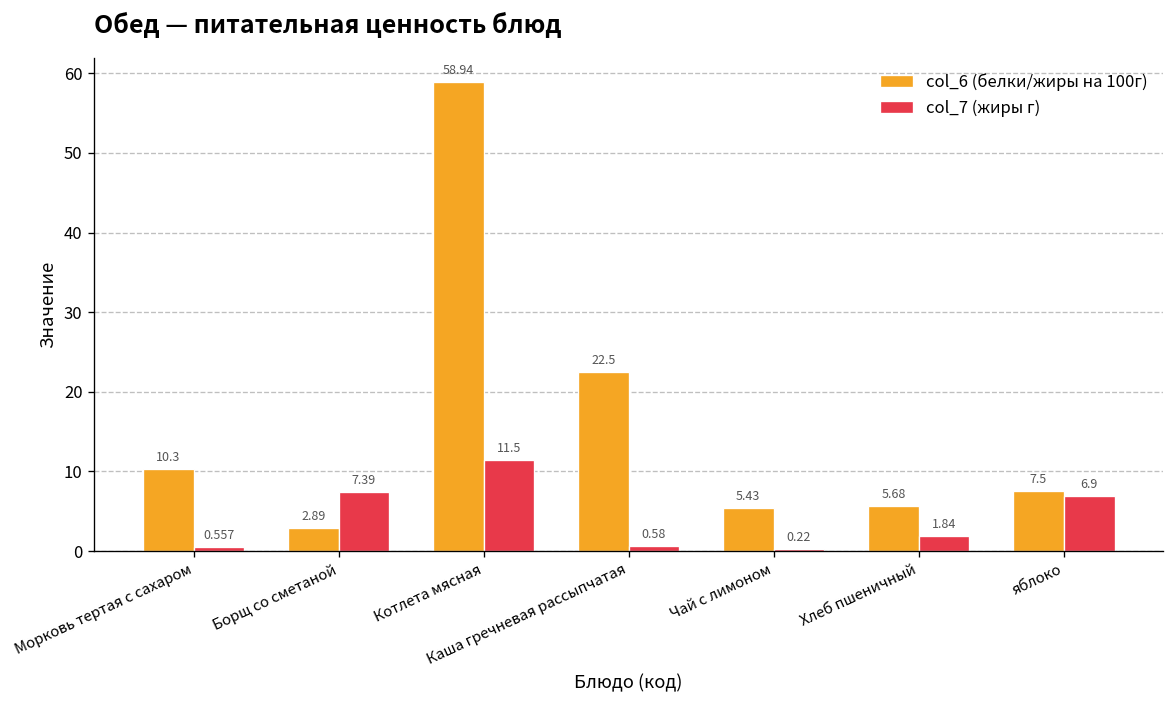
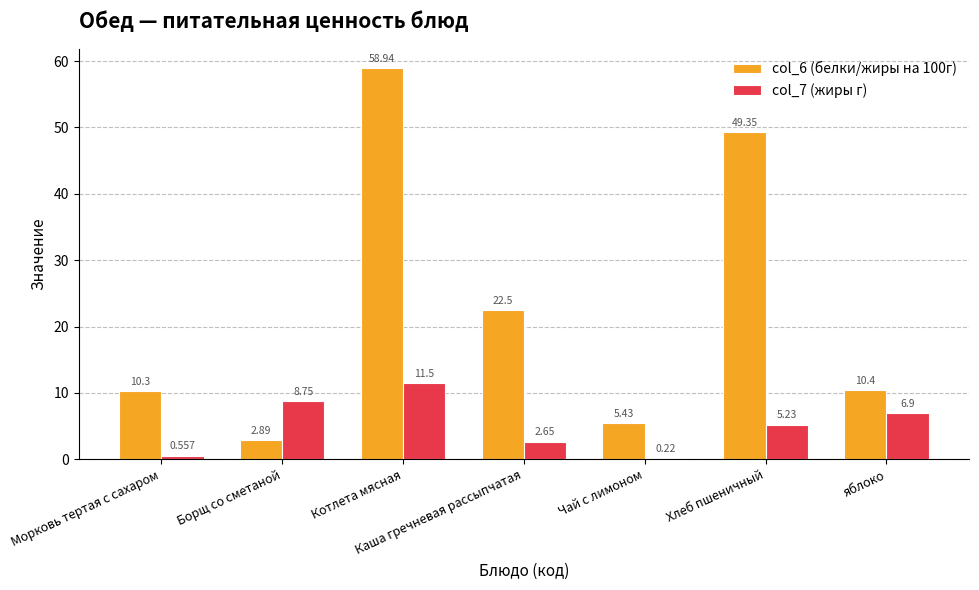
col_7 (жиры г), Борщ со сметаной: 7.39 -> 8.75
col_7 (жиры г), Каша гречневая рассыпчатая: 0.58 -> 2.65
col_6 (белки/жиры на 100г), Хлеб пшеничный: 5.68 -> 49.35
col_7 (жиры г), Хлеб пшеничный: 1.84 -> 5.23
col_6 (белки/жиры на 100г), яблоко: 7.5 -> 10.4
